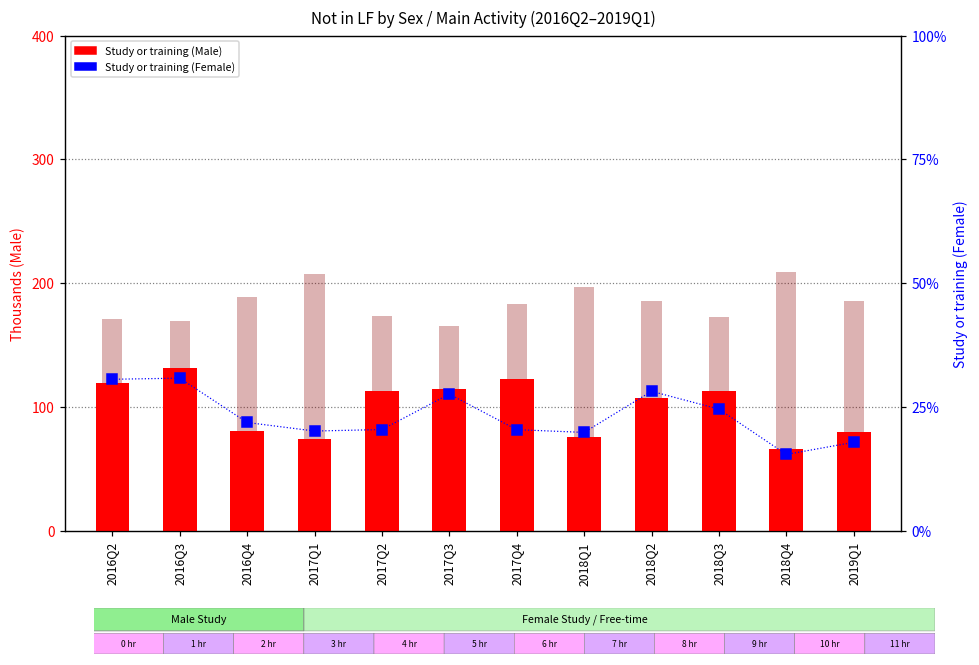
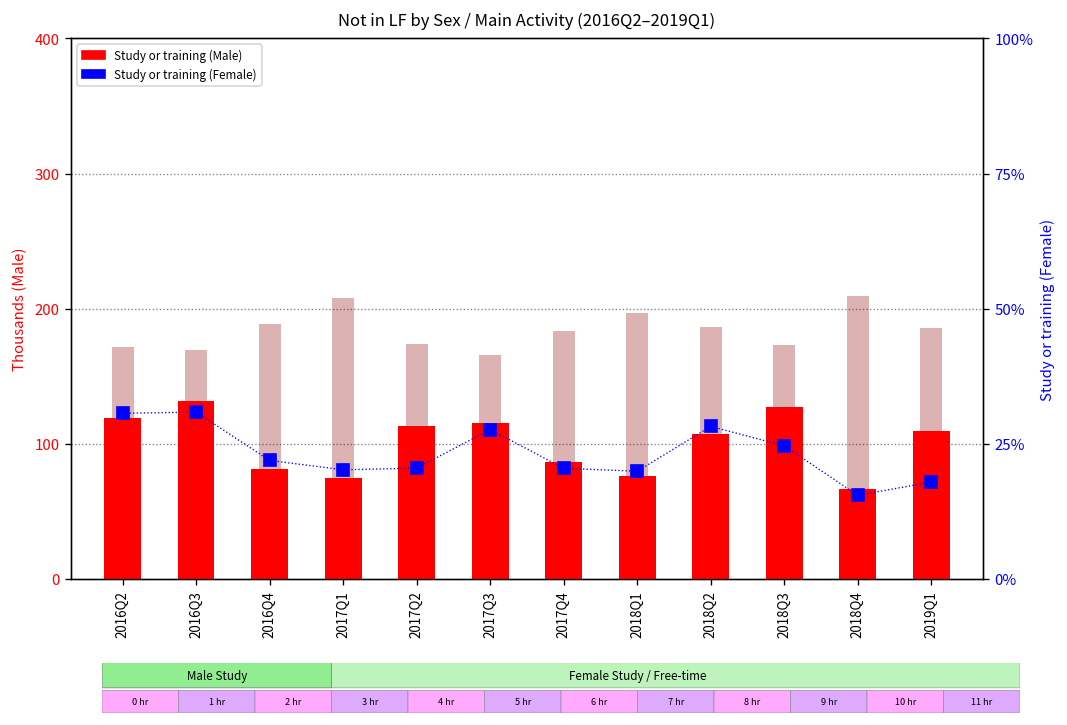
Study or training (Male), 2017Q4: 123 -> 86
Study or training (Male), 2018Q3: 113 -> 127
Study or training (Male), 2019Q1: 80 -> 110
